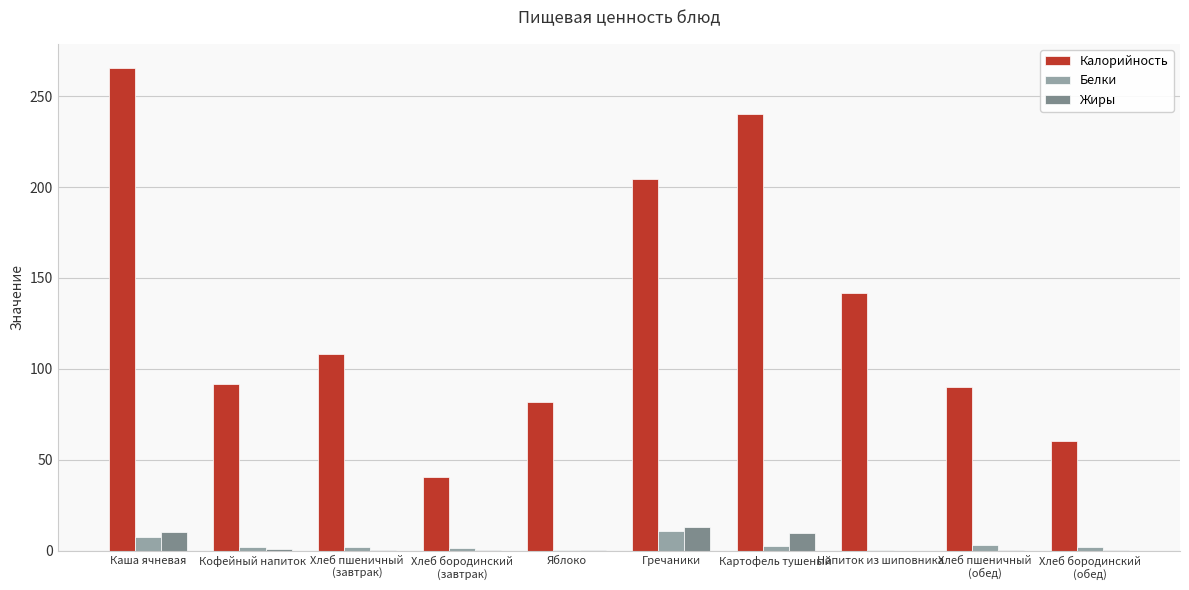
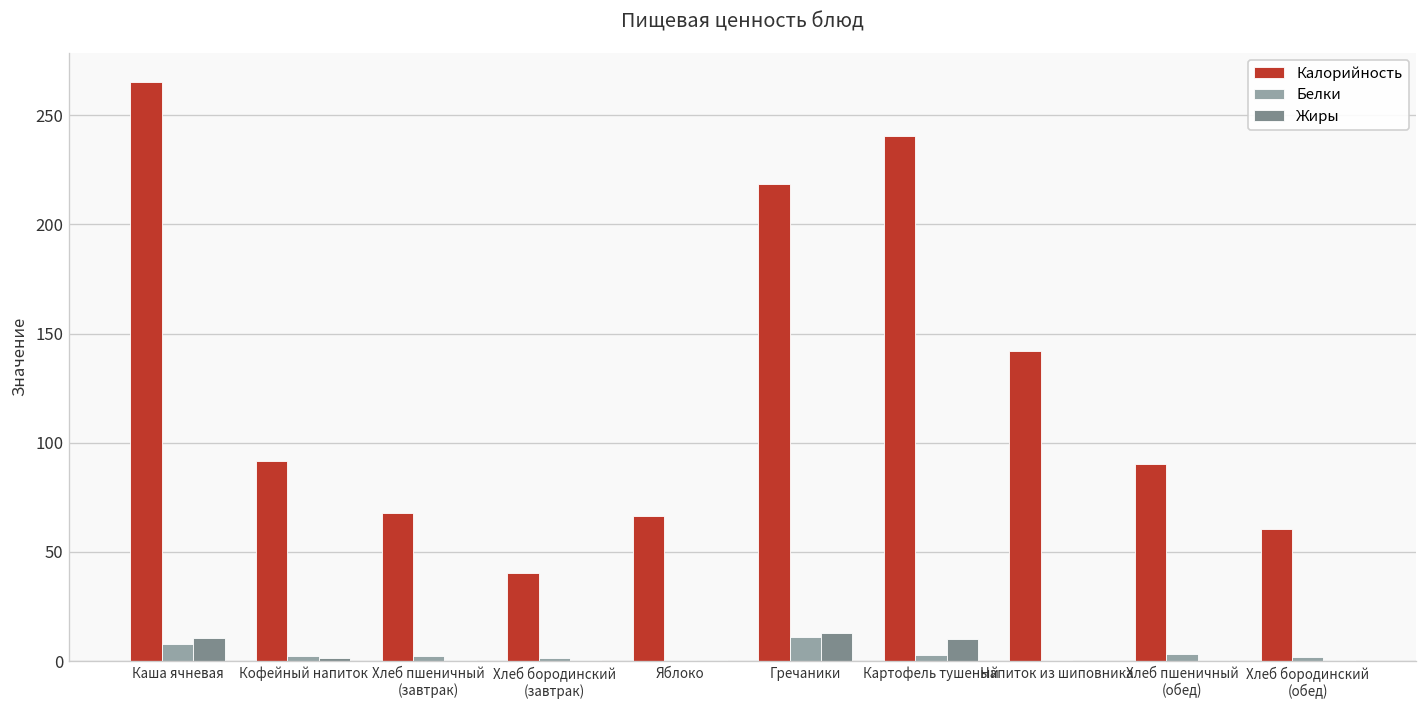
Калорийность, Хлеб пшеничный (завтрак): 108 -> 68
Калорийность, Яблоко: 82 -> 67
Калорийность, Гречаники: 204 -> 219
